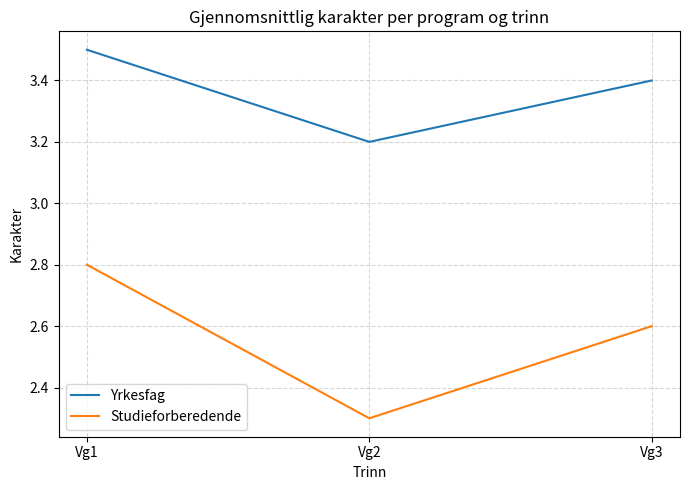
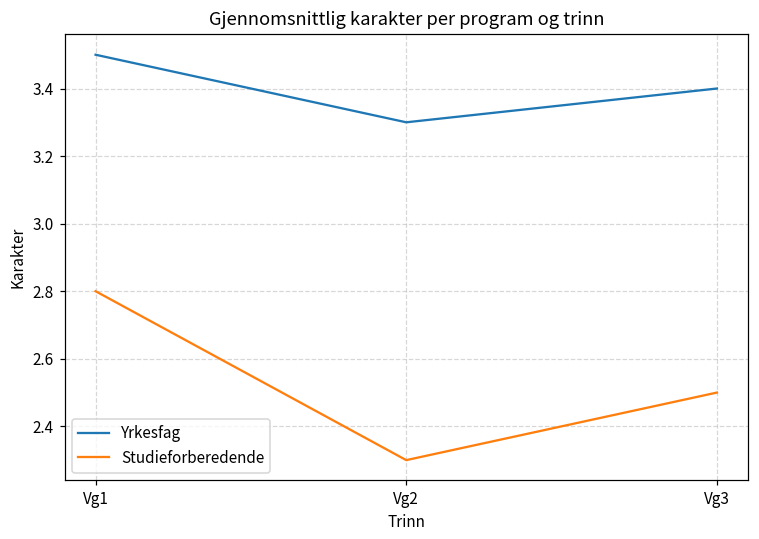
Yrkesfag, Vg2: 3.2 -> 3.3
Studieforberedende, Vg3: 2.6 -> 2.5
